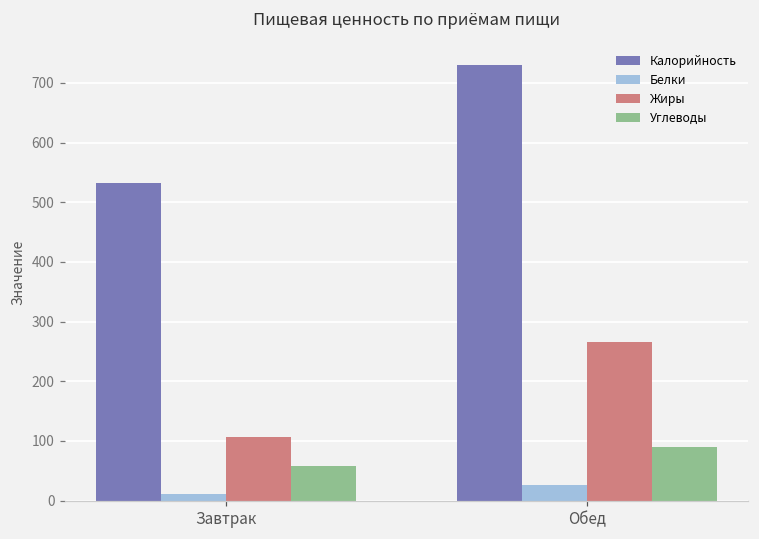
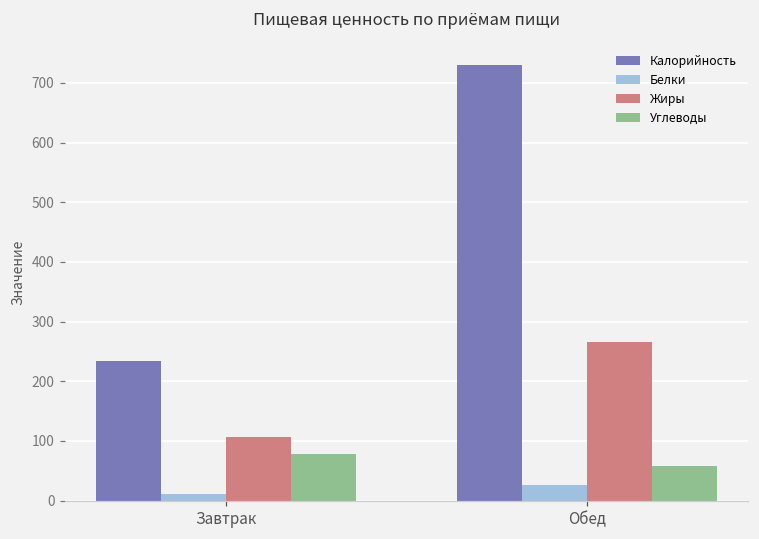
Калорийность, Завтрак: 530 -> 230
Углеводы, Завтрак: 60 -> 80
Углеводы, Обед: 90 -> 60
